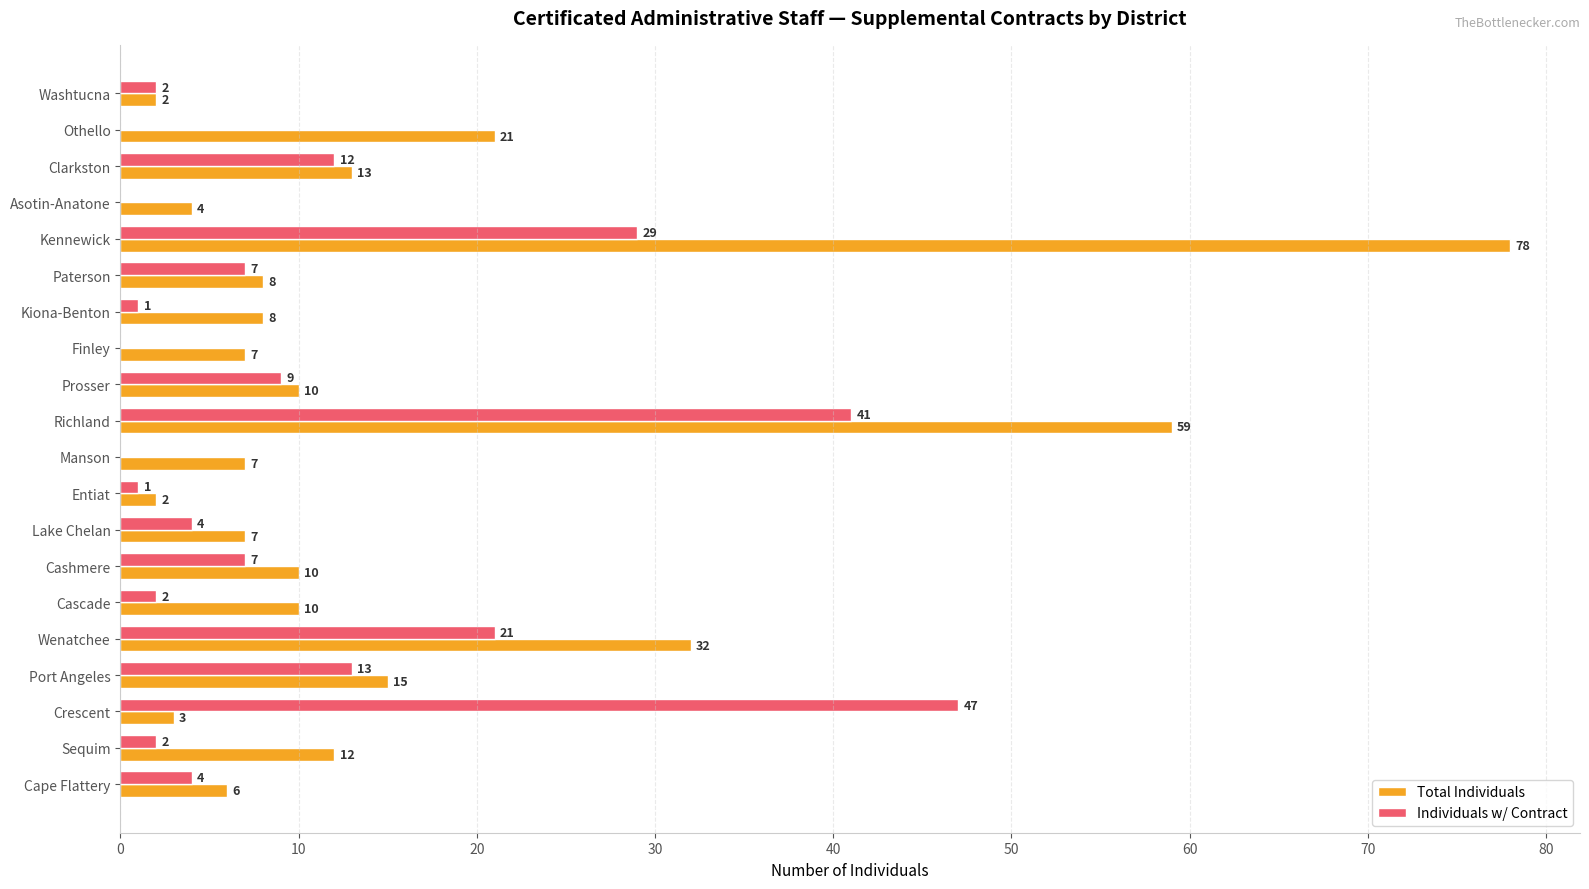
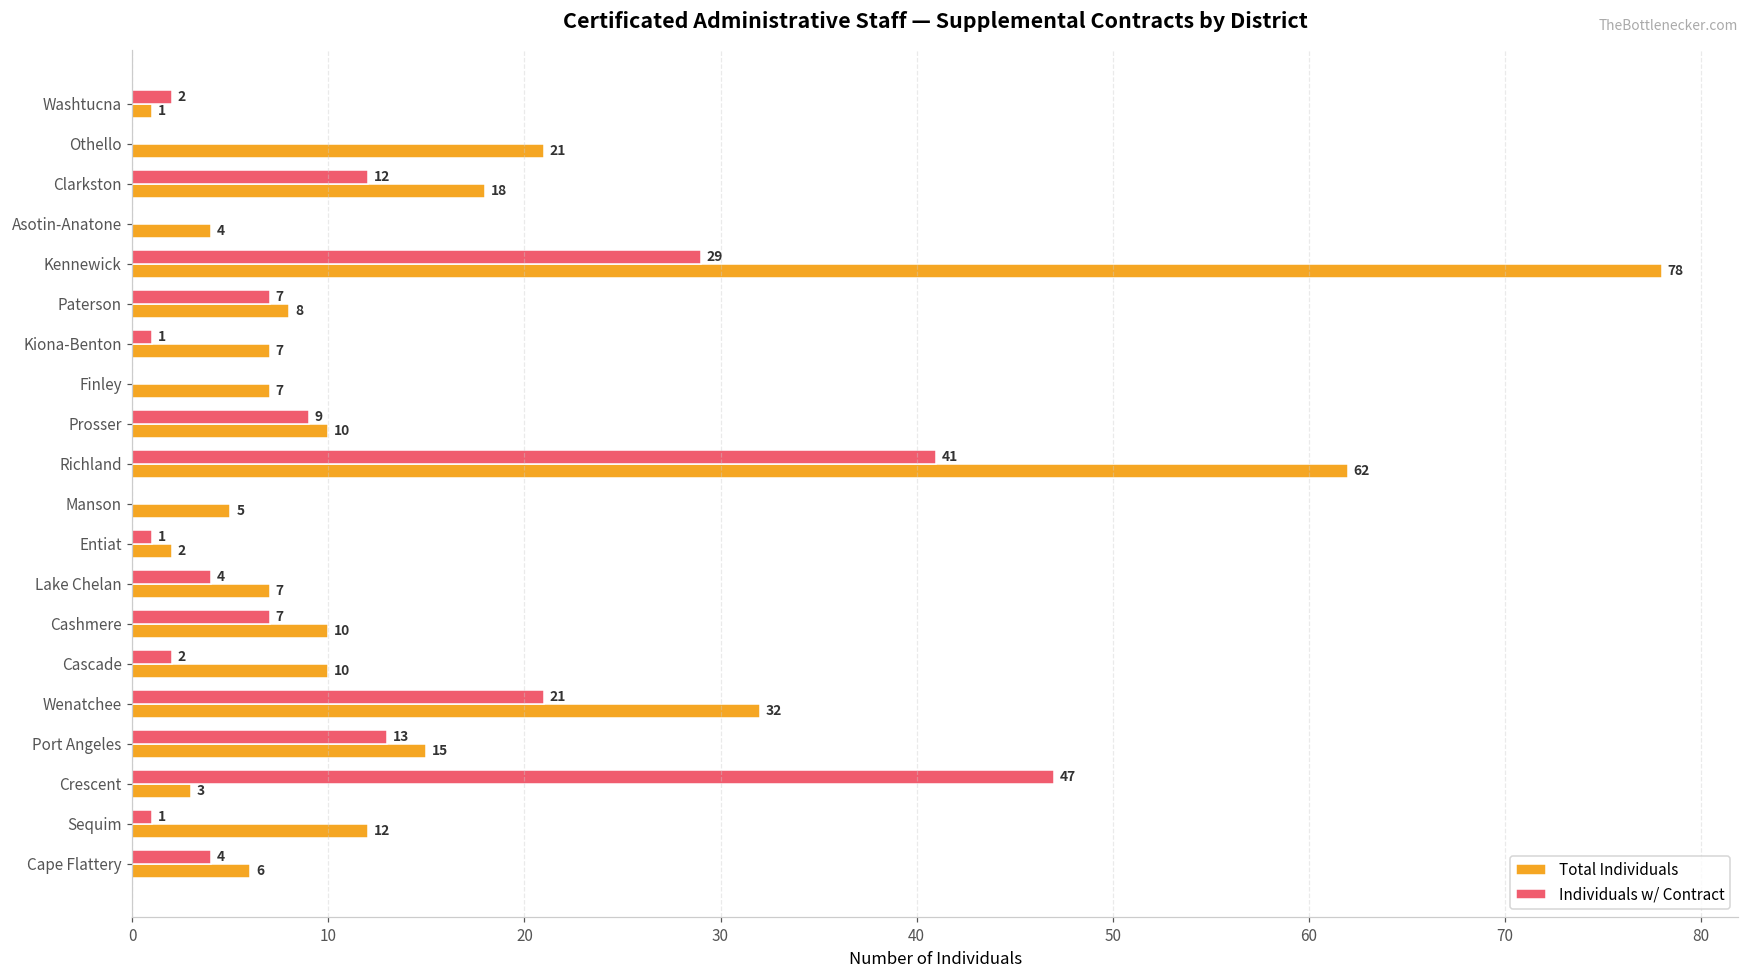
Total Individuals, Washtucna: 2 -> 1
Total Individuals, Clarkston: 13 -> 18
Total Individuals, Kiona-Benton: 8 -> 7
Total Individuals, Richland: 59 -> 62
Total Individuals, Manson: 7 -> 5
Individuals w/ Contract, Sequim: 2 -> 1
